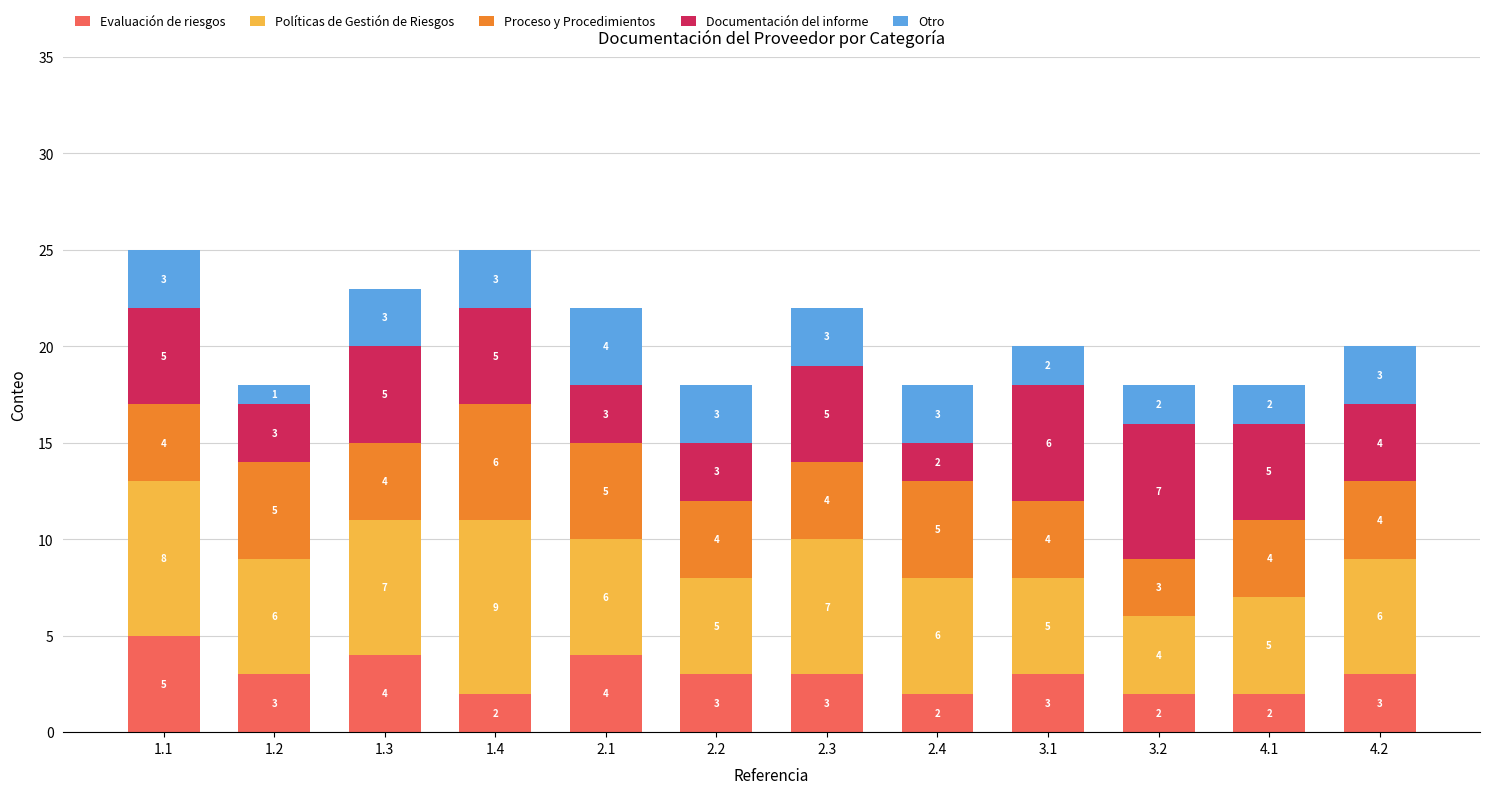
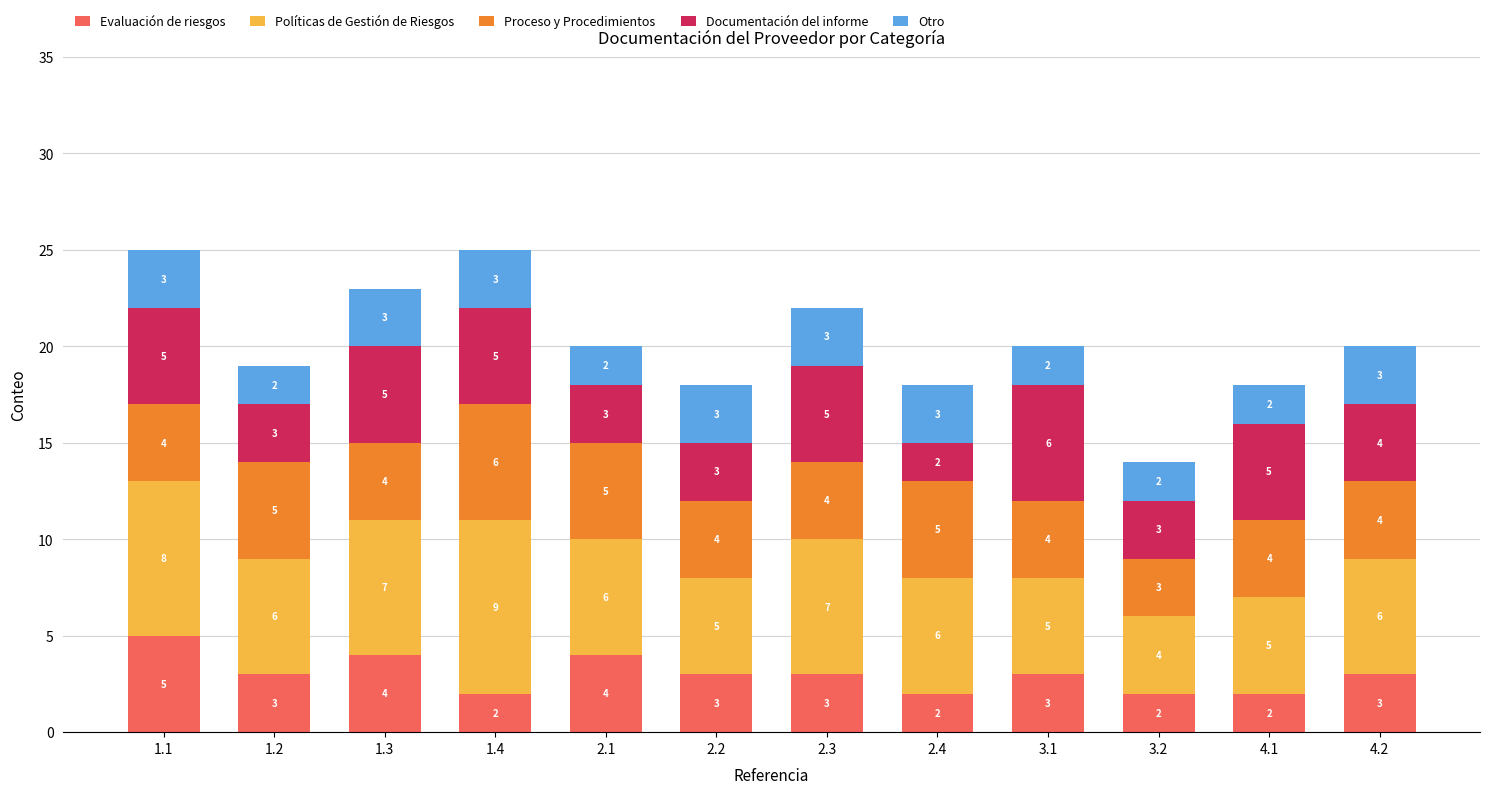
Otro, 1.2: 1 -> 2
Otro, 2.1: 4 -> 2
Documentación del informe, 3.2: 7 -> 3
